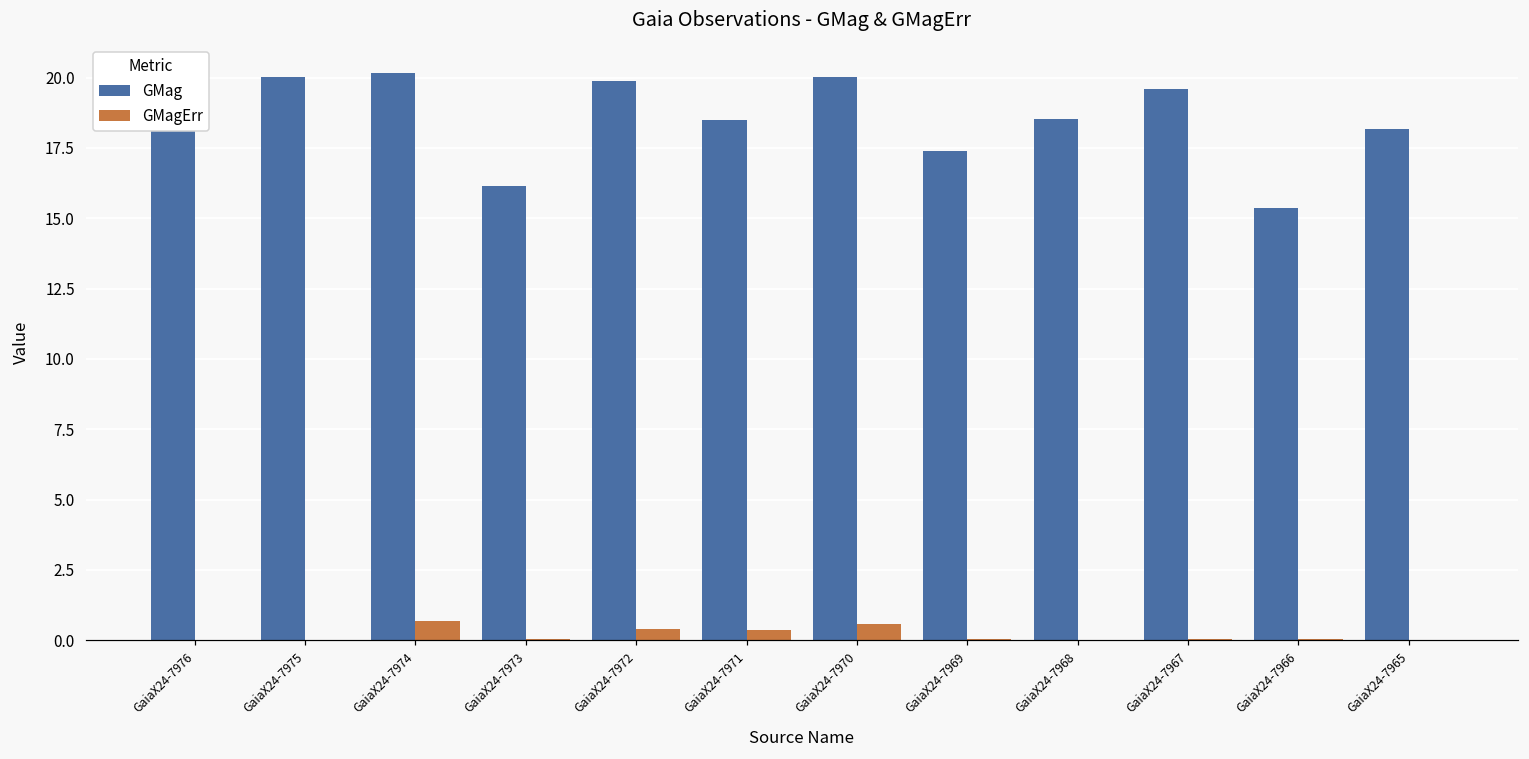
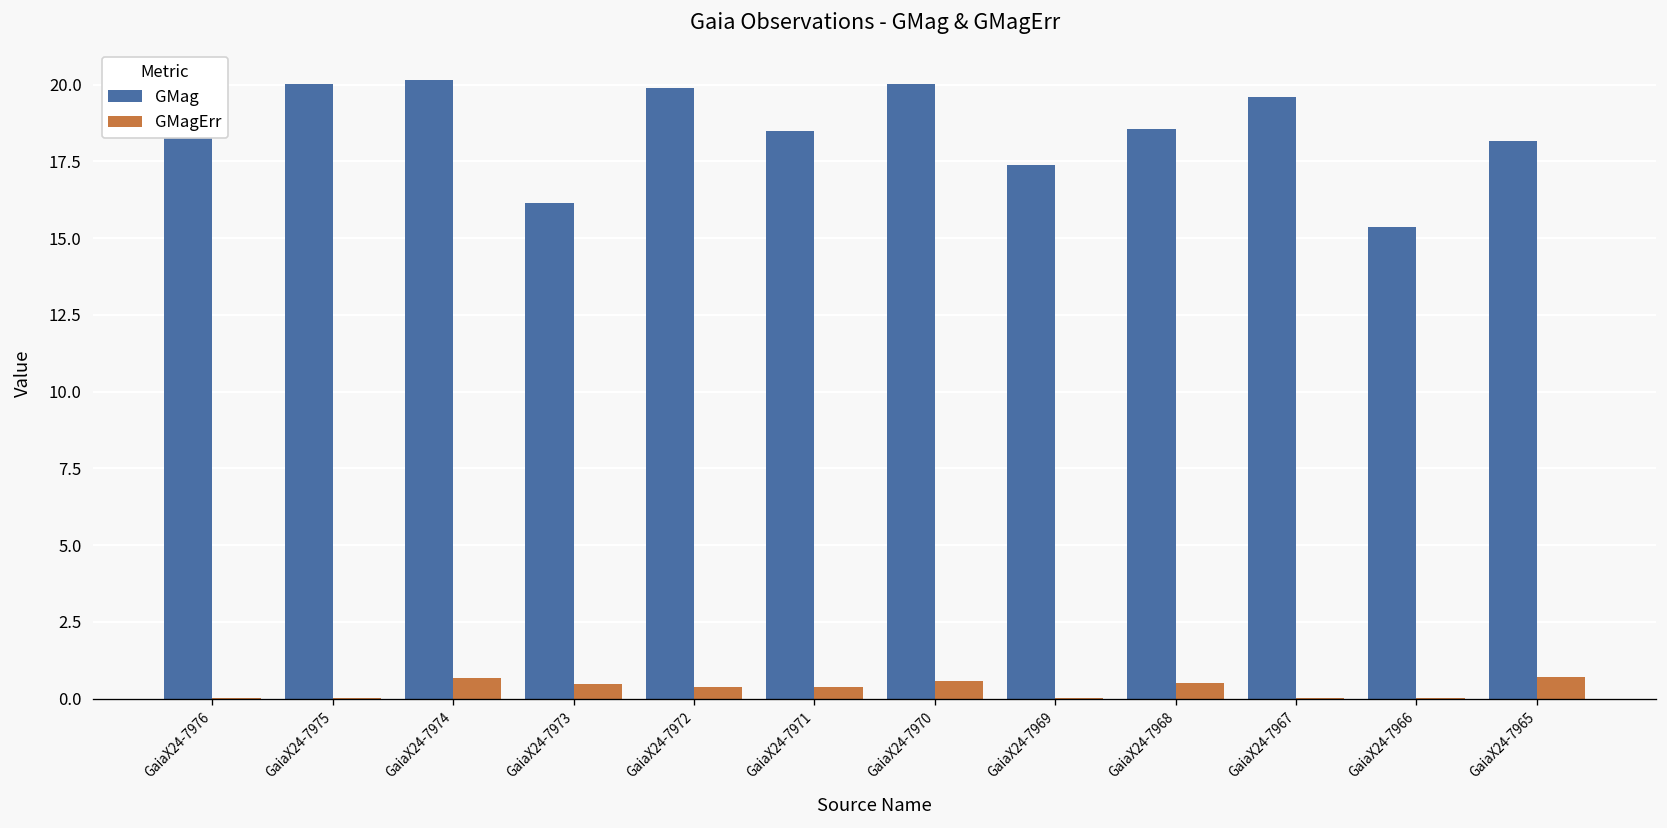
GMagErr, GaiaX24-7973: 0.0 -> 0.5
GMagErr, GaiaX24-7968: 0.0 -> 0.5
GMagErr, GaiaX24-7965: 0.0 -> 0.7
